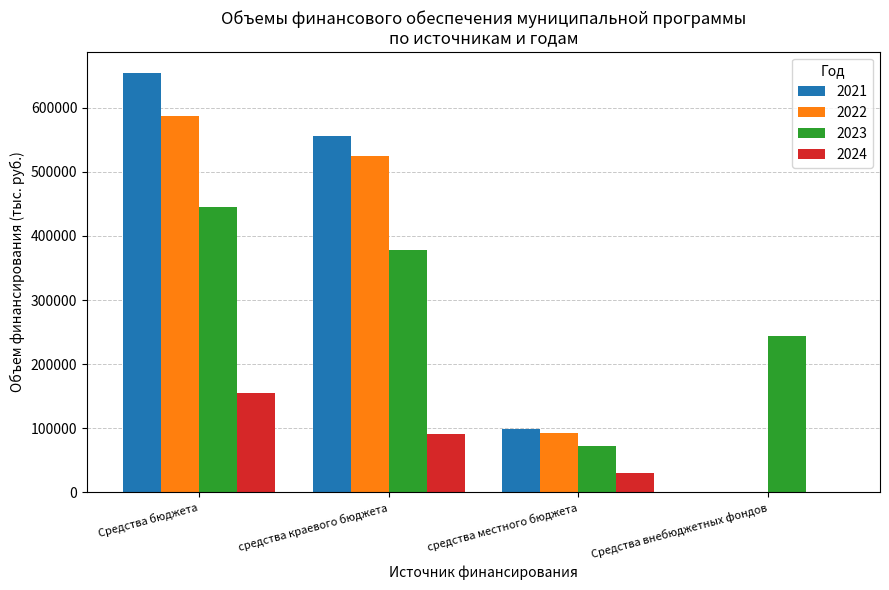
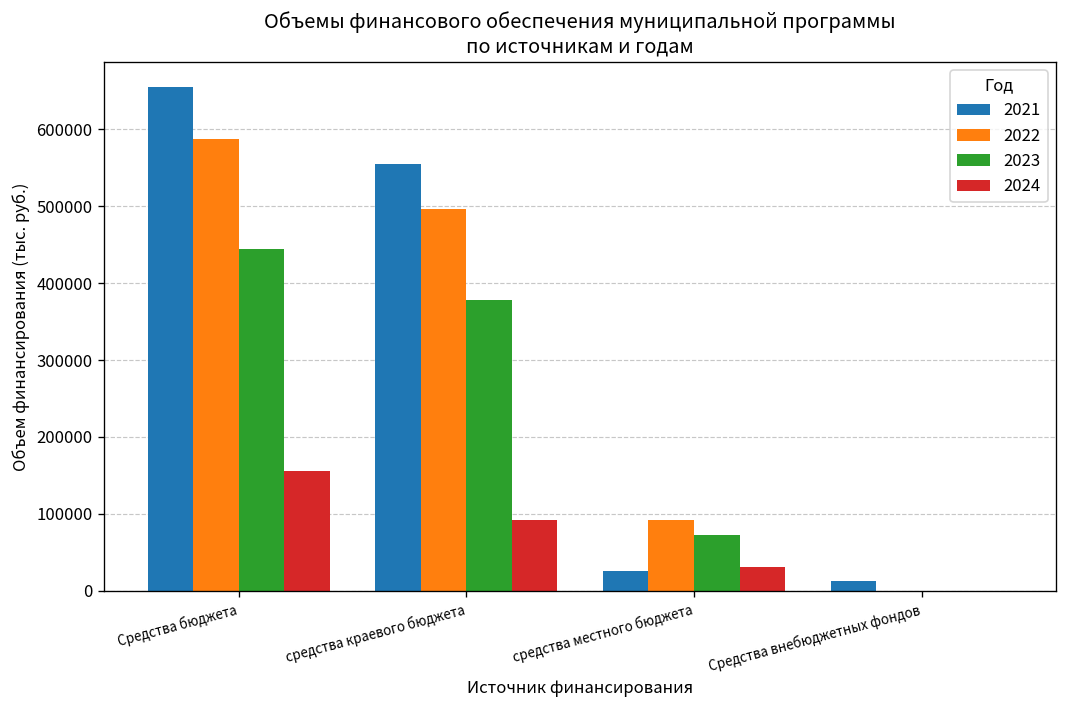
2022, средства краевого бюджета: 520000 -> 500000
2021, средства местного бюджета: 100000 -> 30000
2021, Средства внебюджетных фондов: 0 -> 10000
2023, Средства внебюджетных фондов: 240000 -> 0
